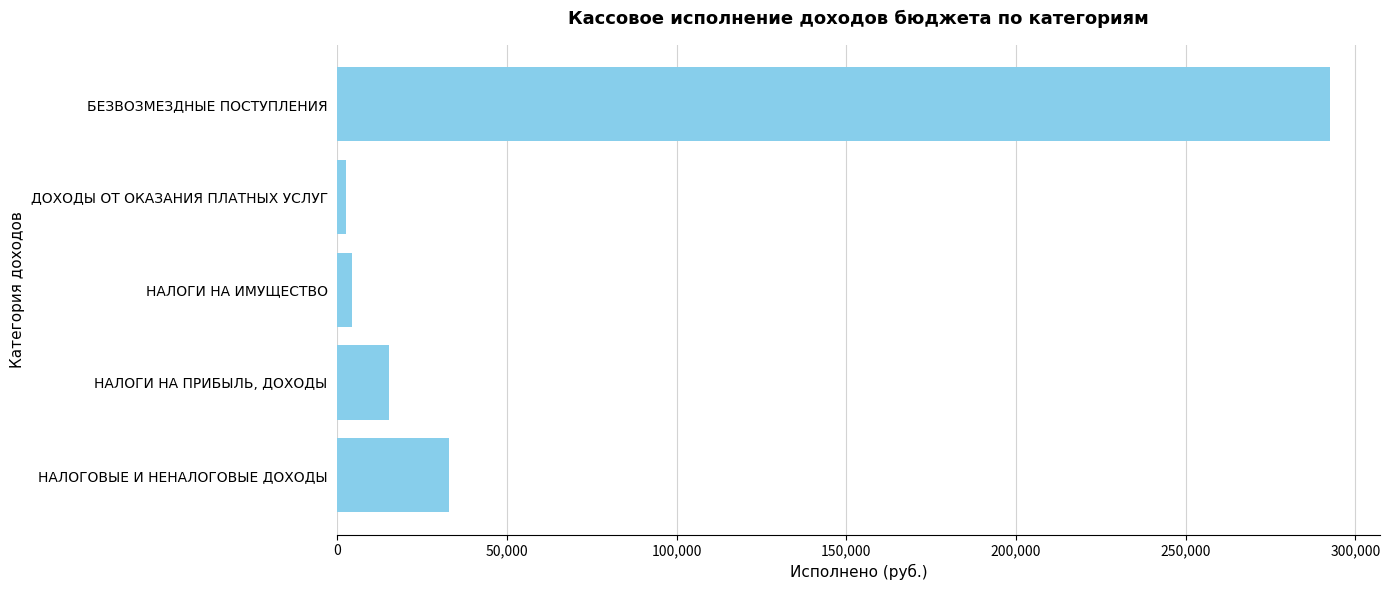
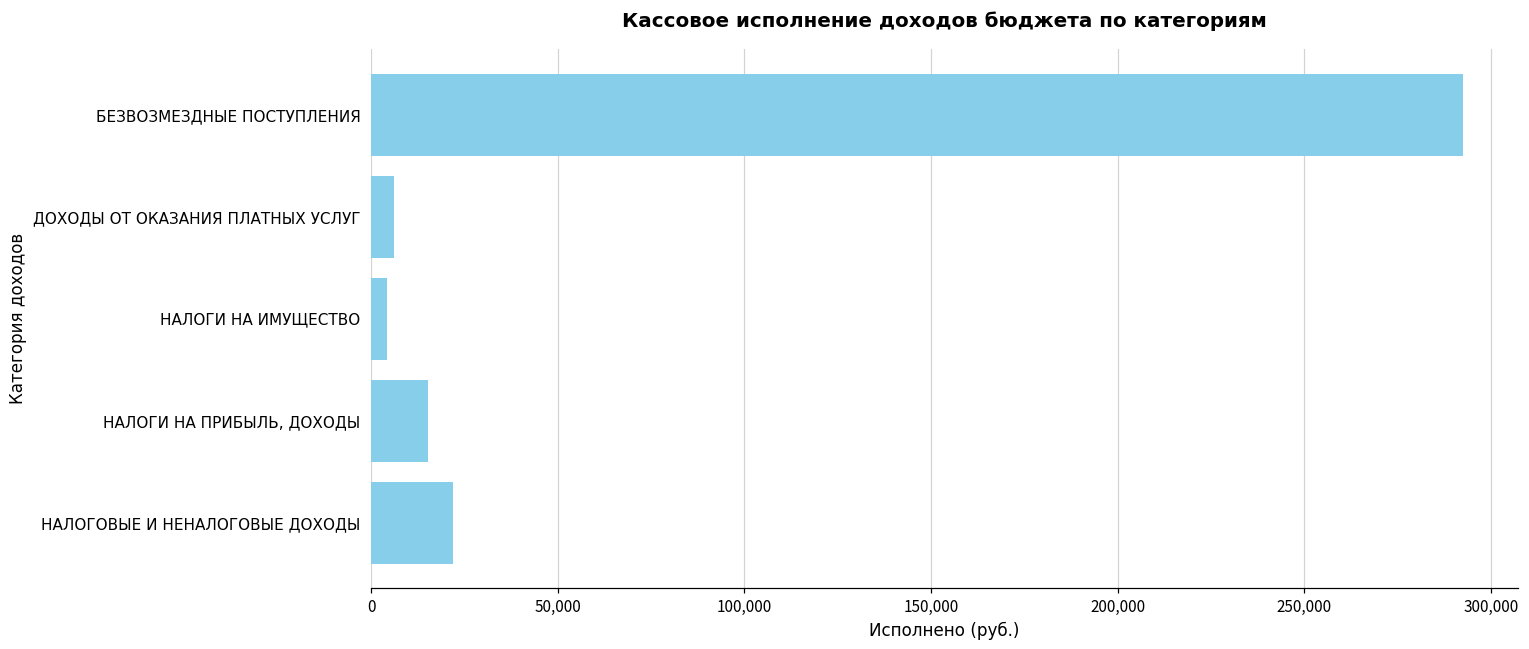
ДОХОДЫ ОТ ОКАЗАНИЯ ПЛАТНЫХ УСЛУГ: 2,000 -> 6,000
НАЛОГОВЫЕ И НЕНАЛОГОВЫЕ ДОХОДЫ: 33,000 -> 22,000
